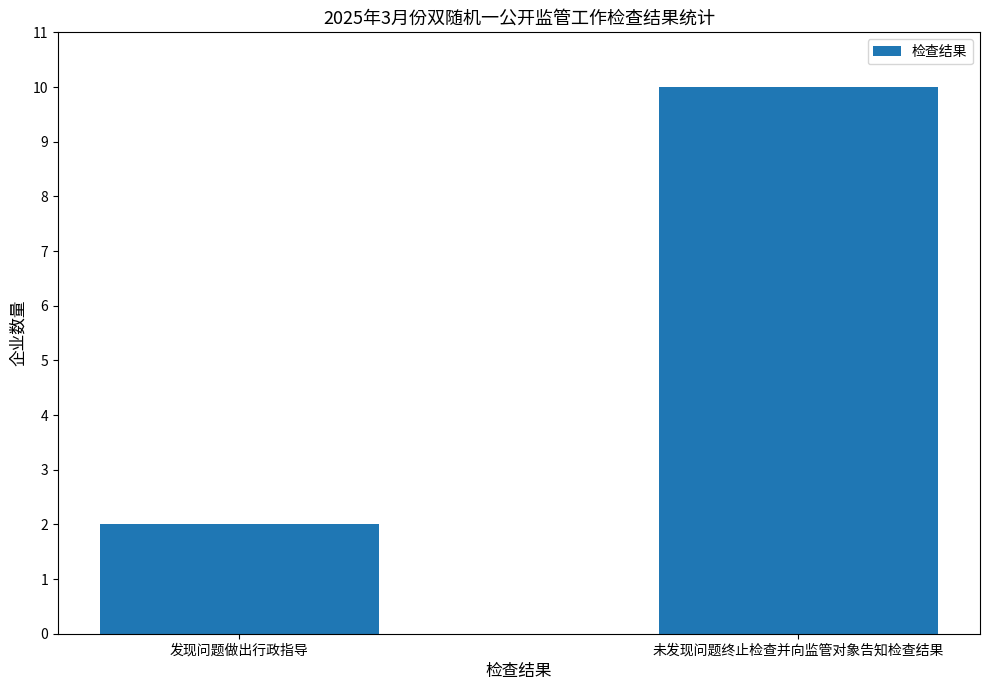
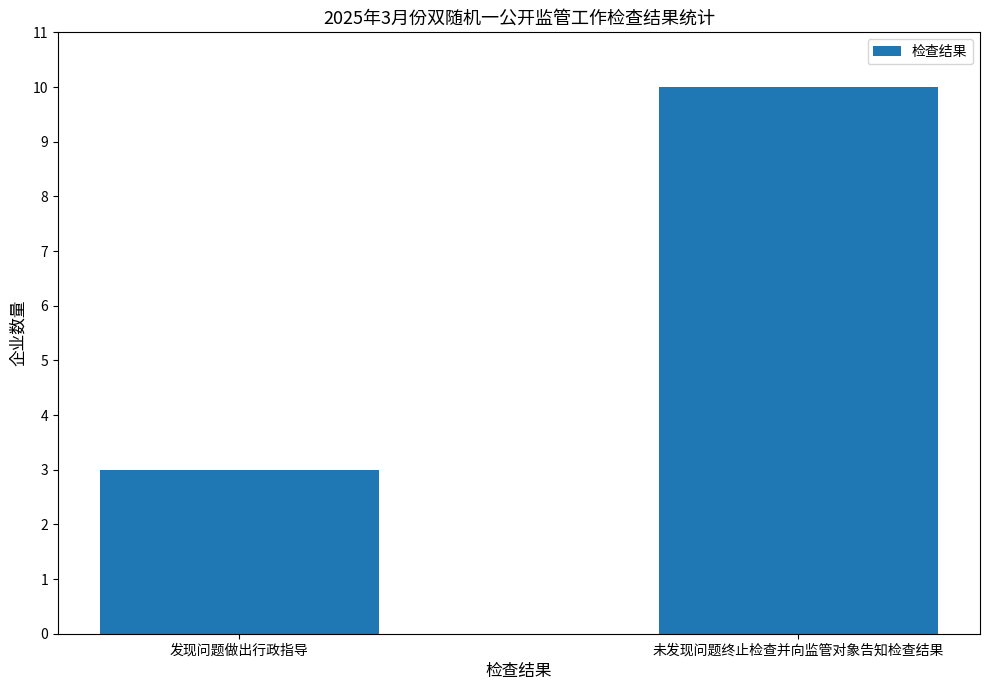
发现问题做出行政指导: 2 -> 3
